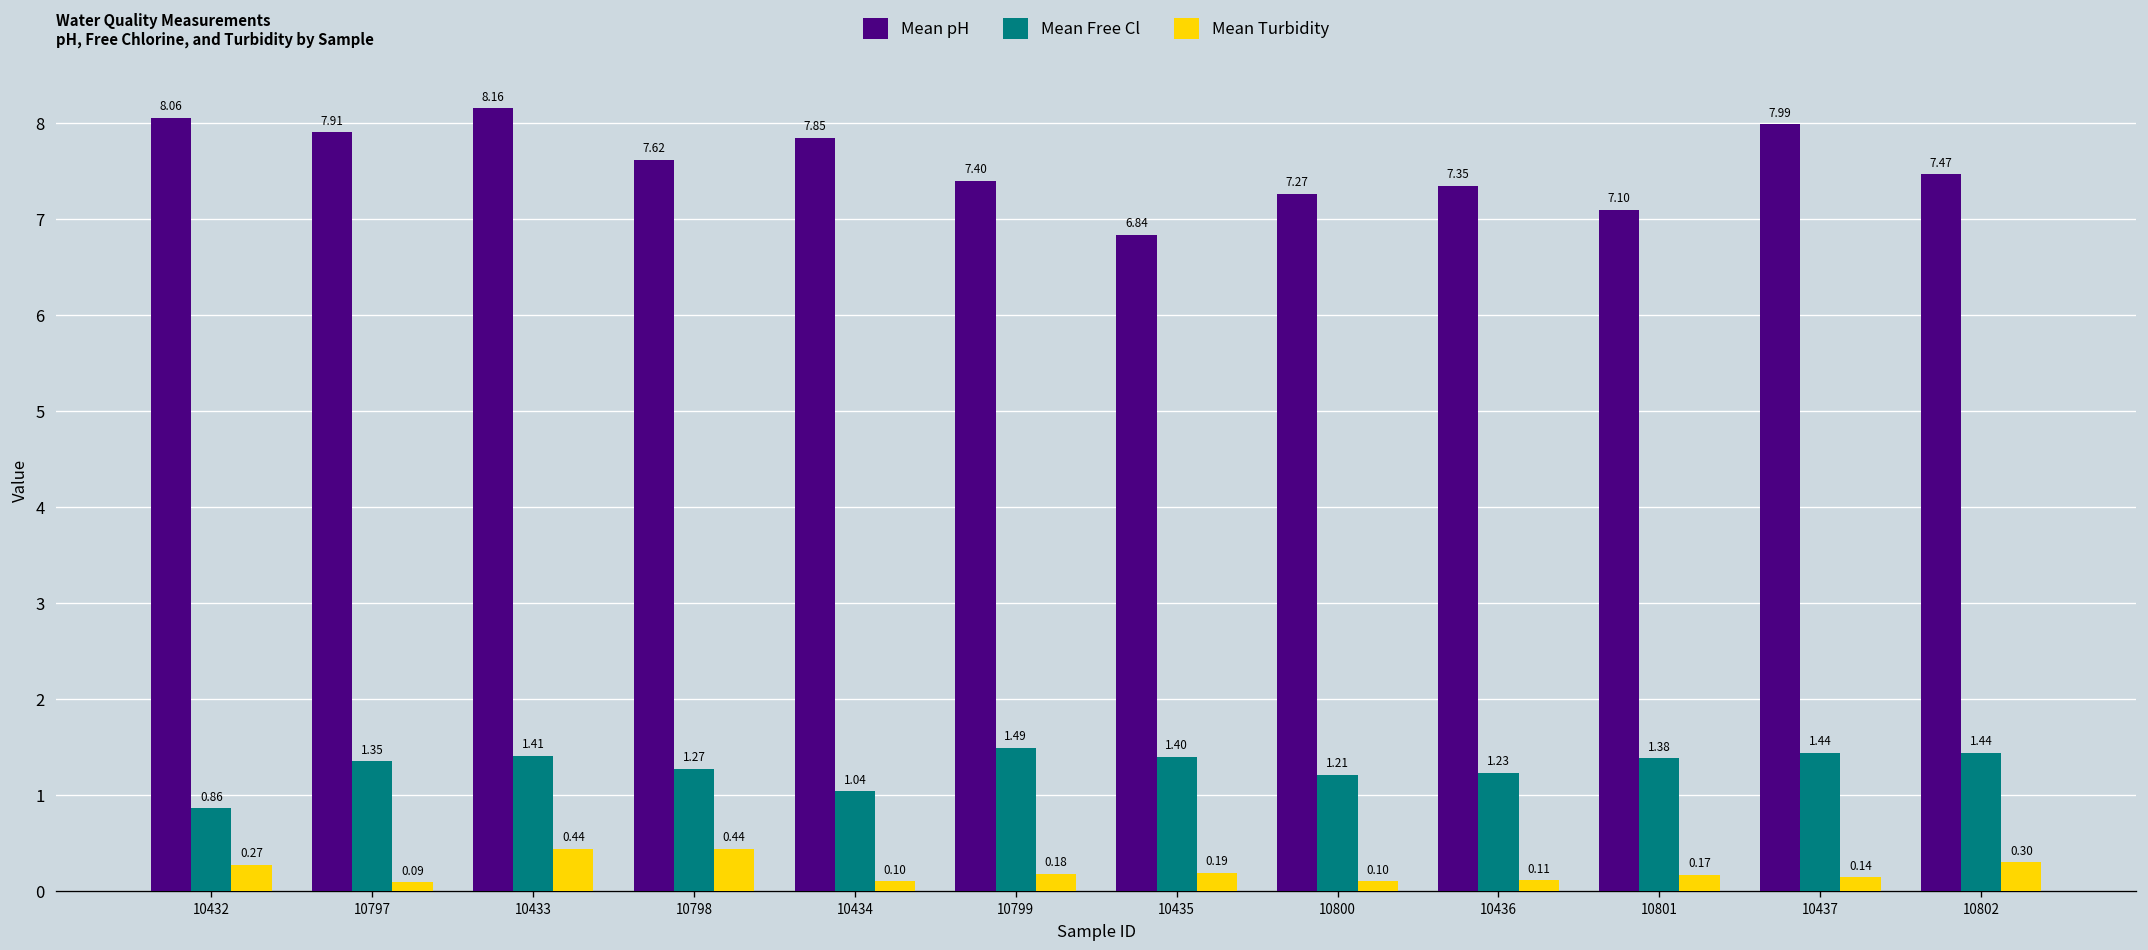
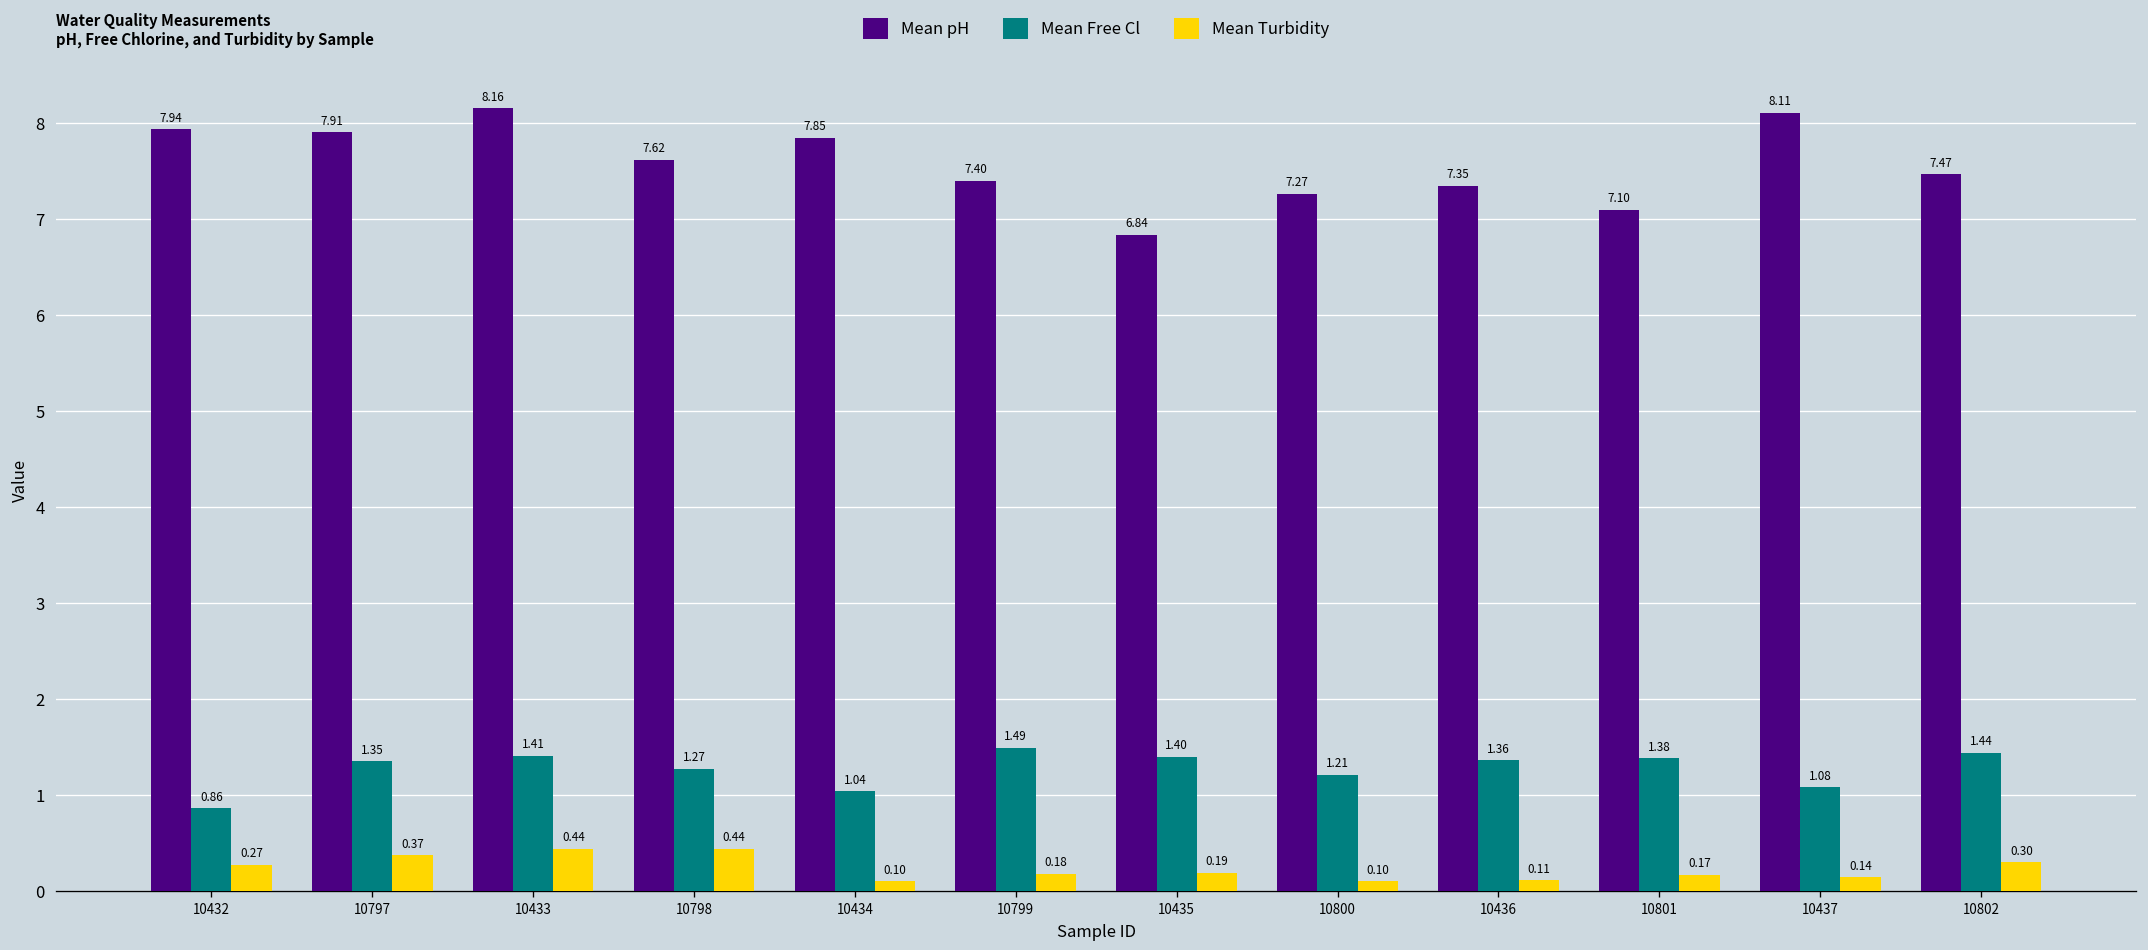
Mean pH, 10432: 8.06 -> 7.94
Mean Turbidity, 10797: 0.09 -> 0.37
Mean Free Cl, 10436: 1.23 -> 1.36
Mean pH, 10437: 7.99 -> 8.11
Mean Free Cl, 10437: 1.44 -> 1.08
